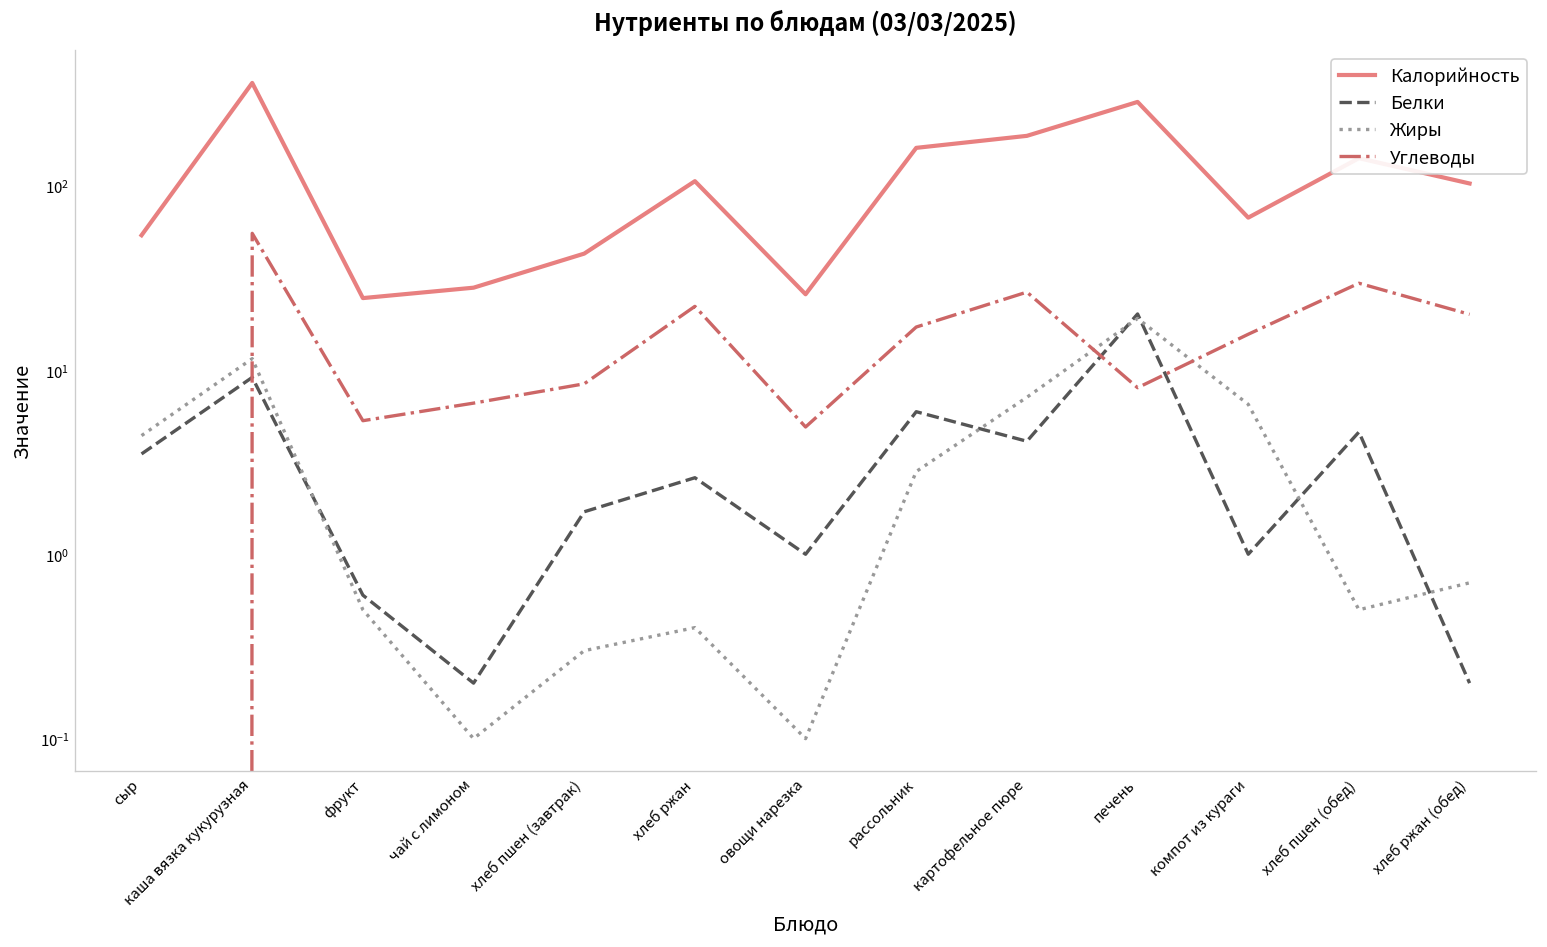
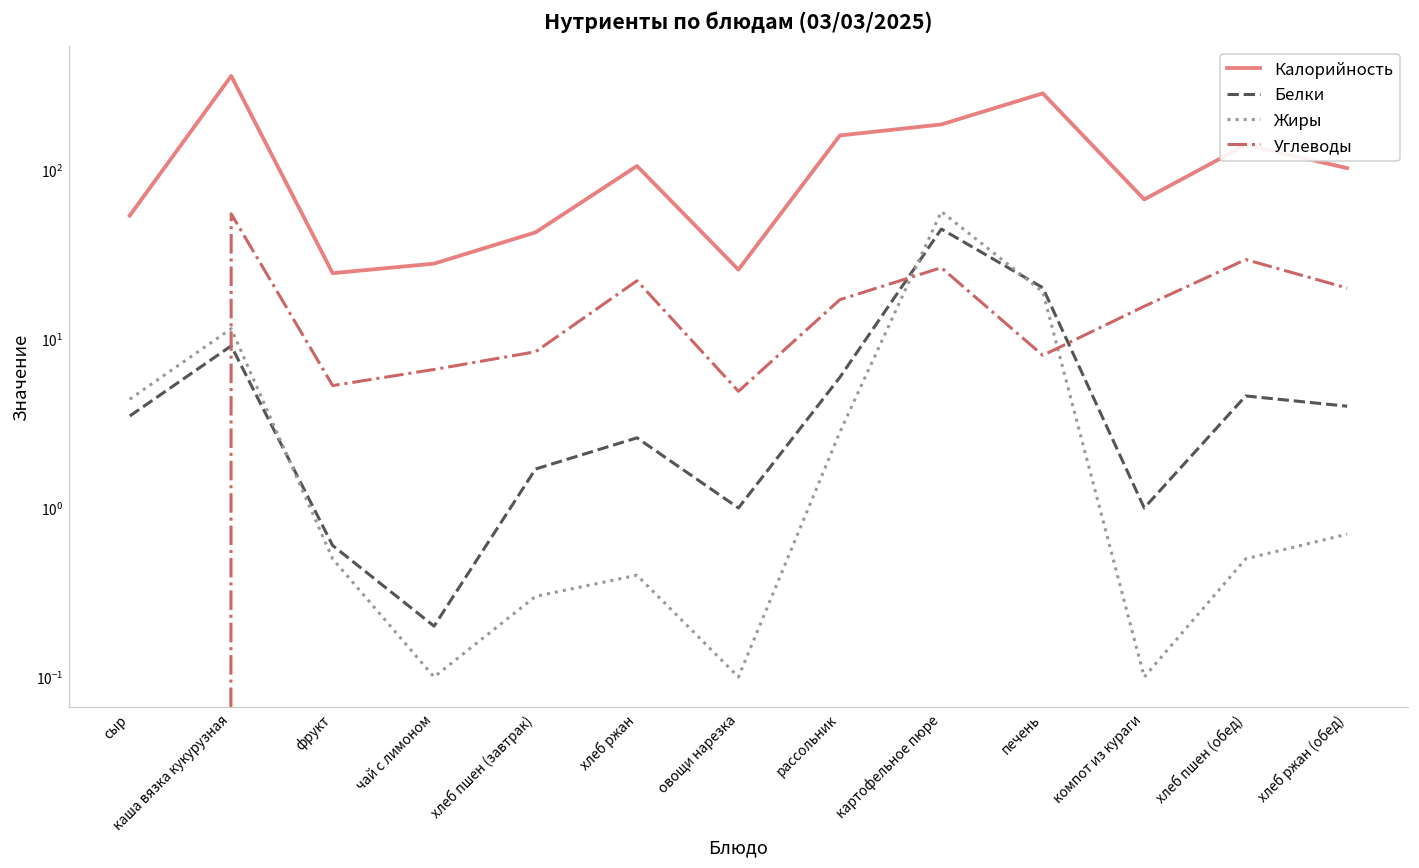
Белки, картофельное пюре: 4.1 -> 45
Жиры, картофельное пюре: 7 -> 57
Жиры, компот из кураги: 6.5 -> 0.1
Белки, хлеб ржан (обед): 0.2 -> 4.0
